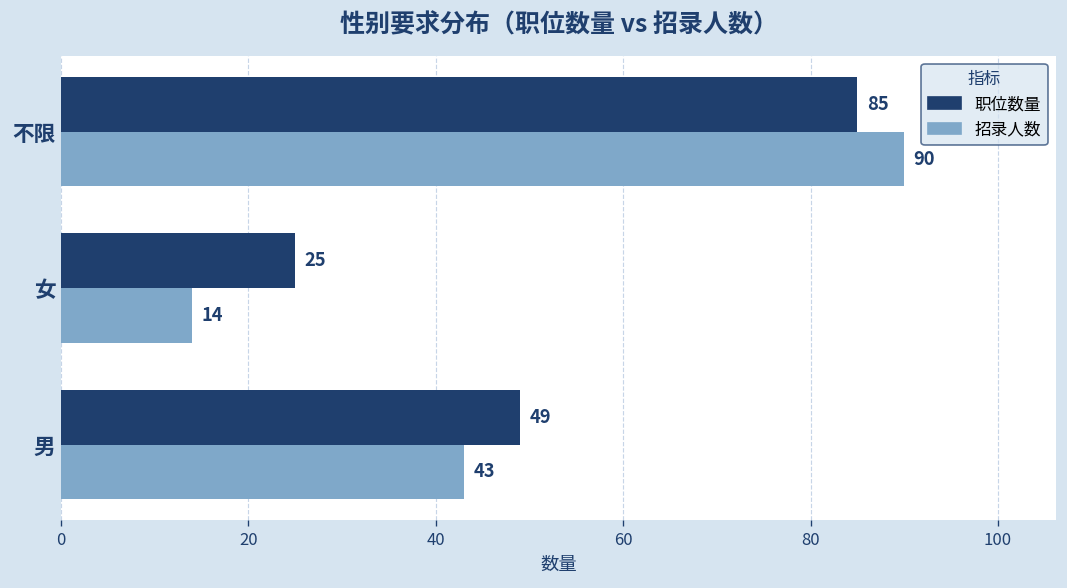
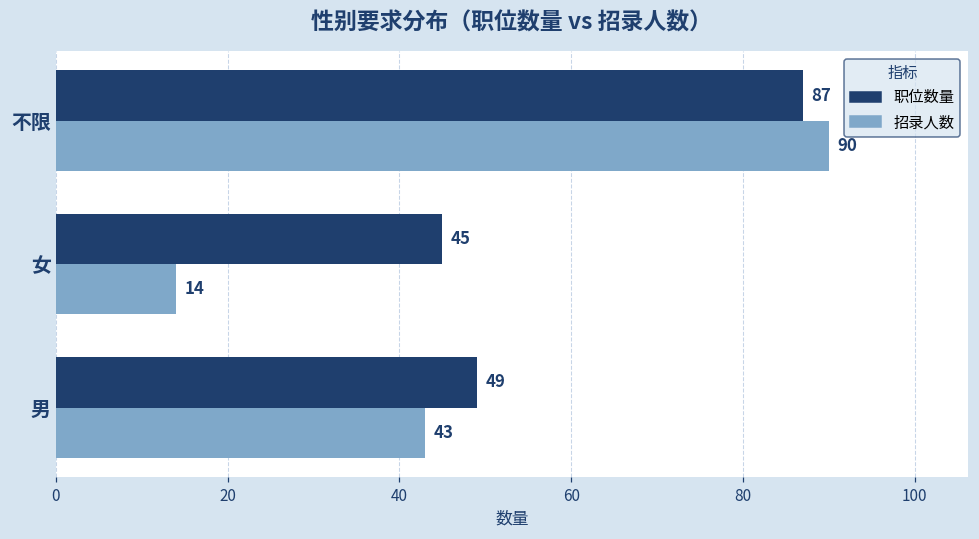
职位数量, 不限: 85 -> 87
职位数量, 女: 25 -> 45
